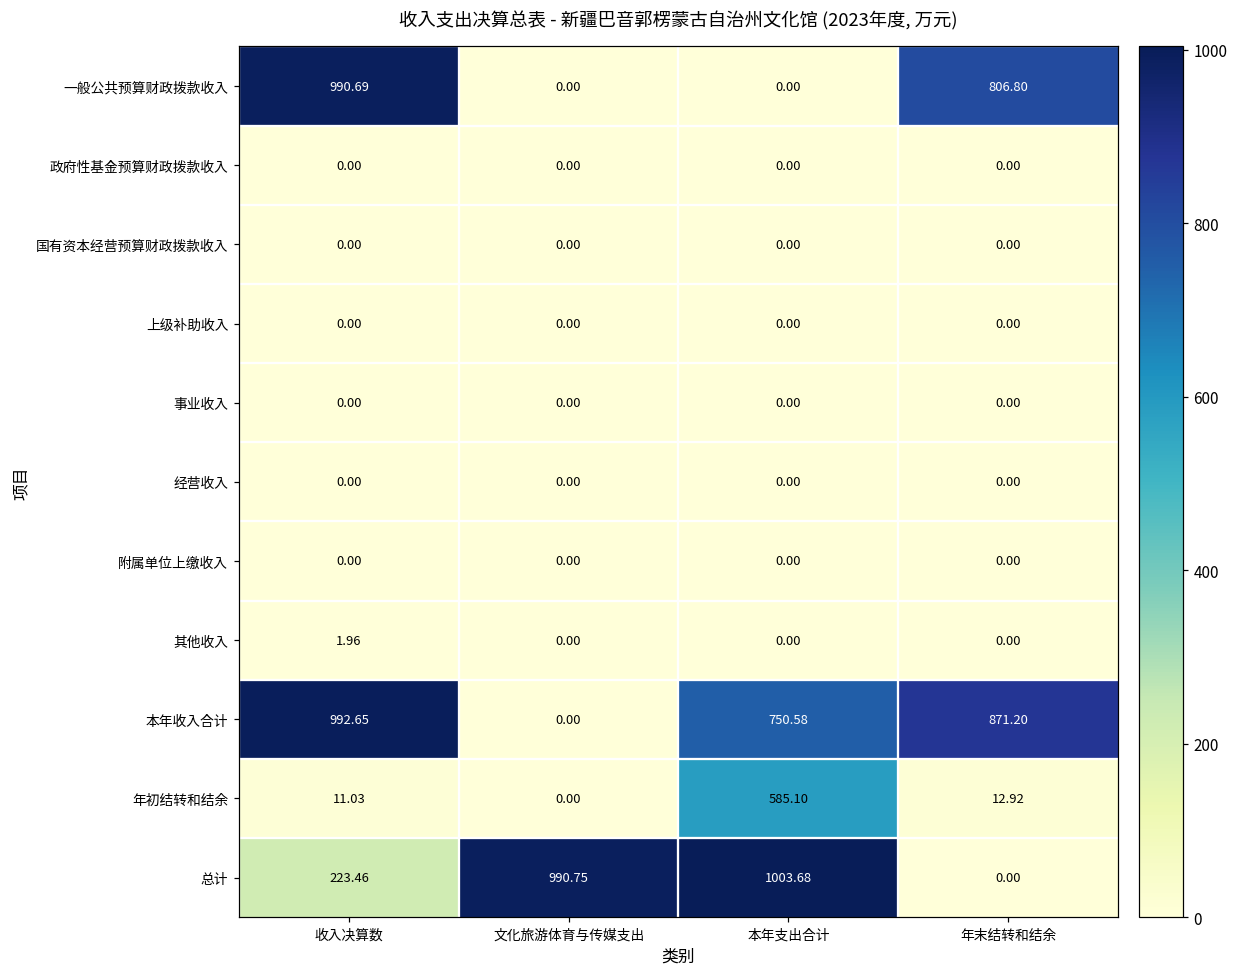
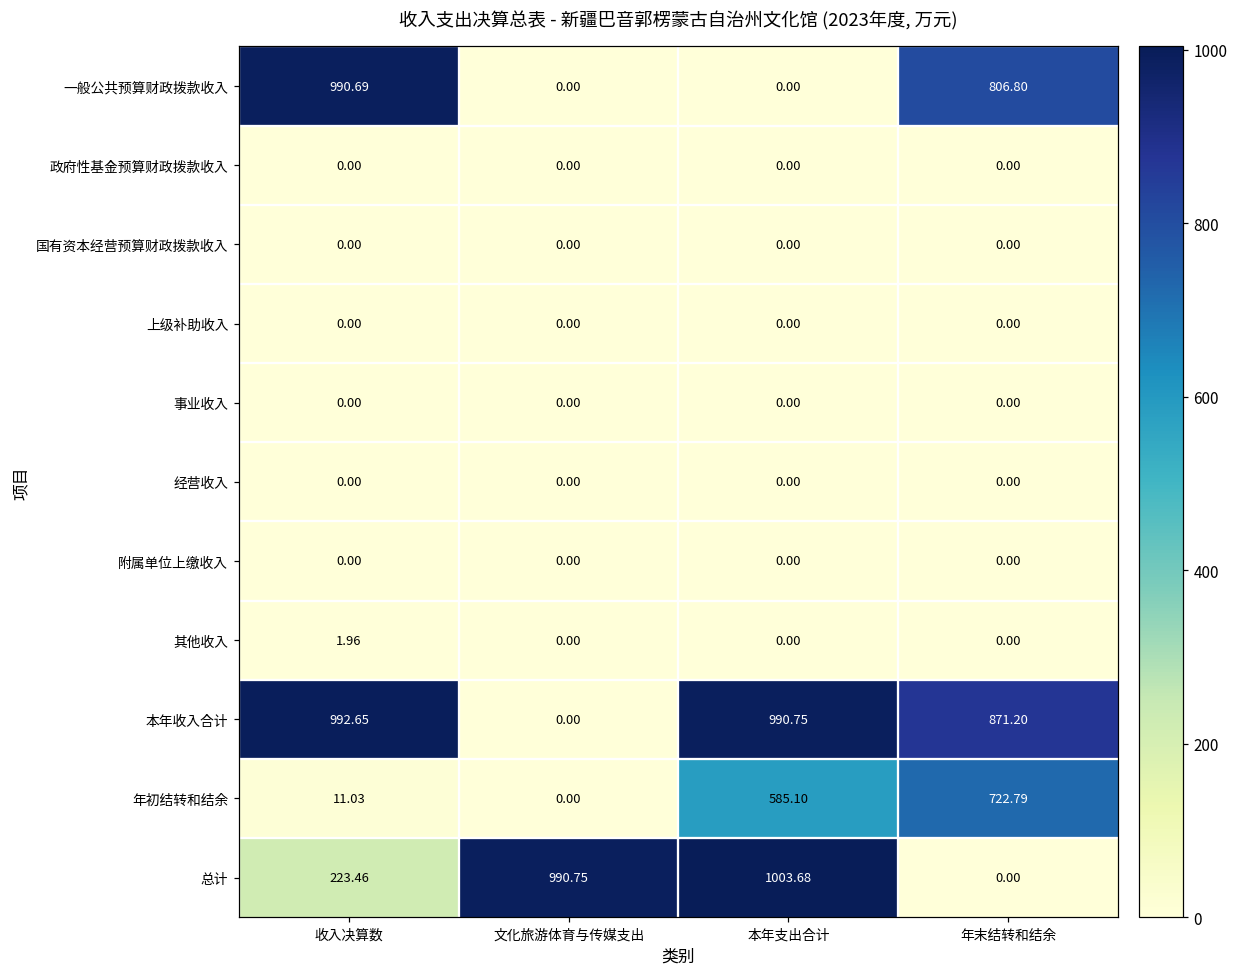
本年收入合计, 本年支出合计: 750.58 -> 990.75
年初结转和结余, 年末结转和结余: 12.92 -> 722.79
